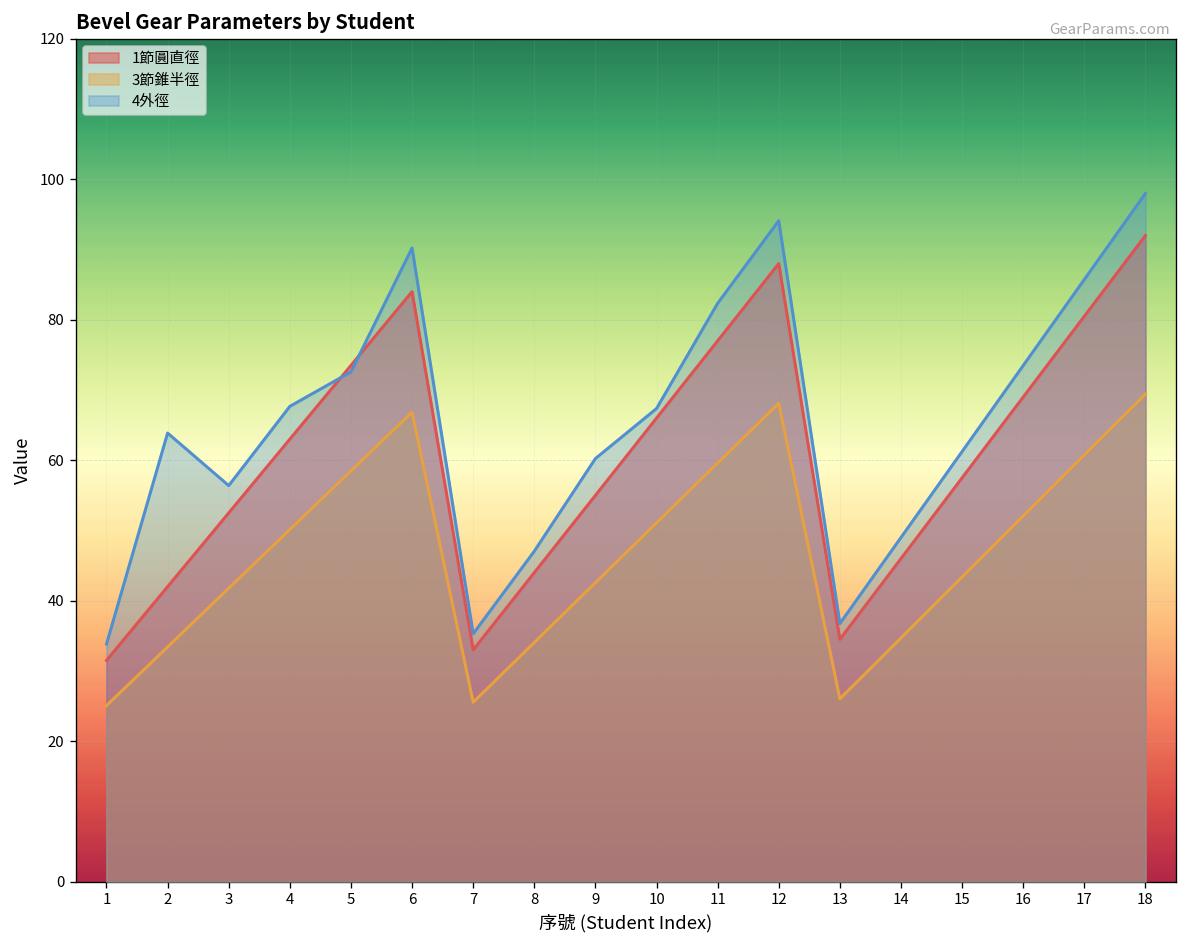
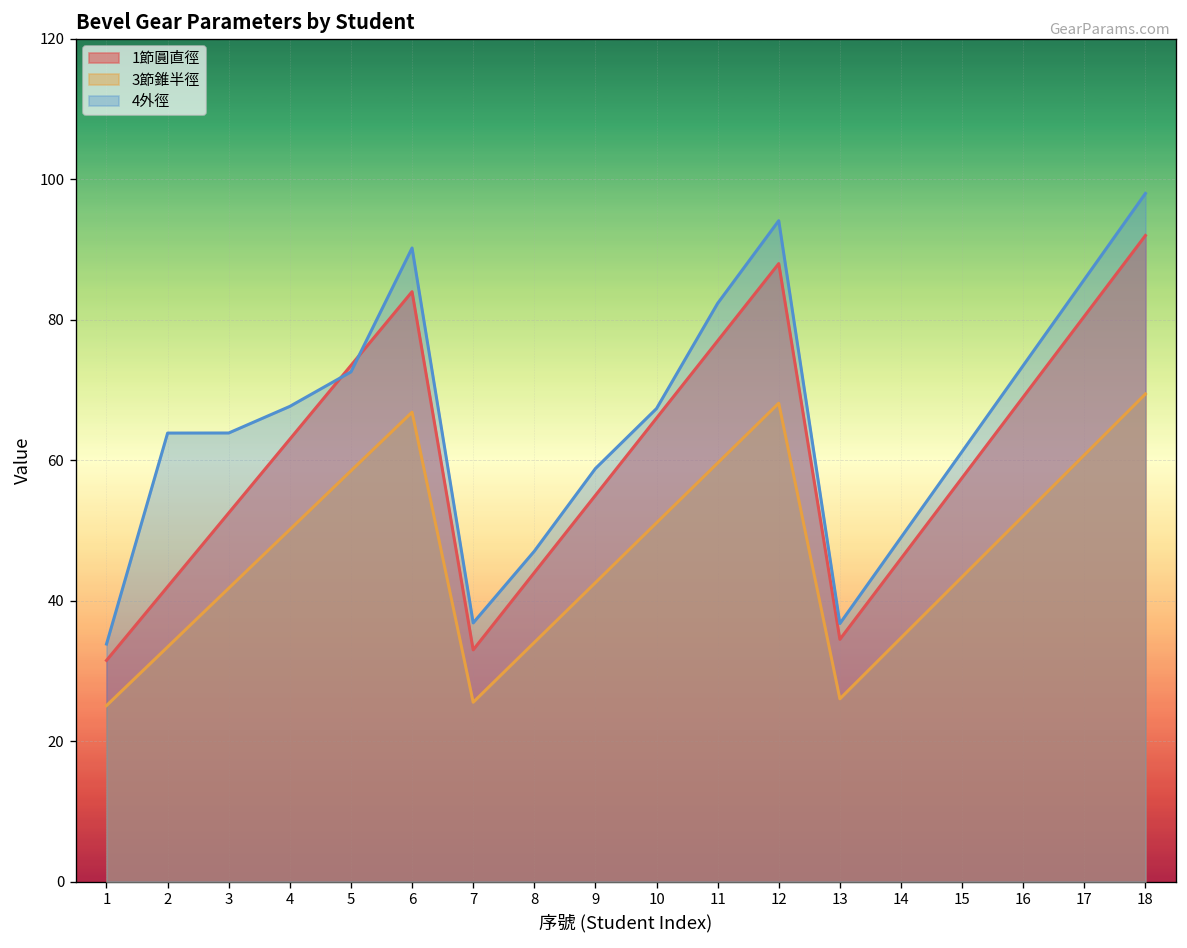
4外徑, 3: 56 -> 64
4外徑, 7: 35 -> 37
4外徑, 9: 60 -> 59
